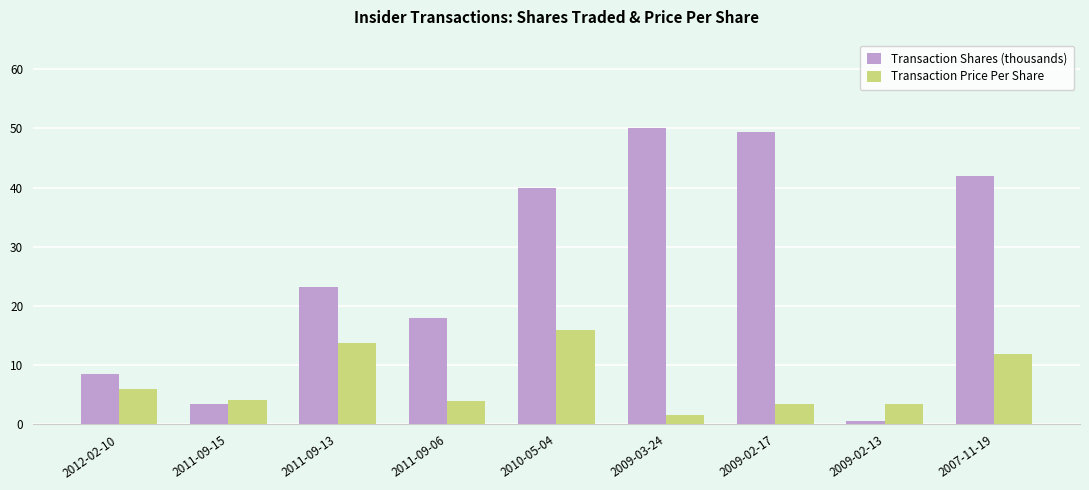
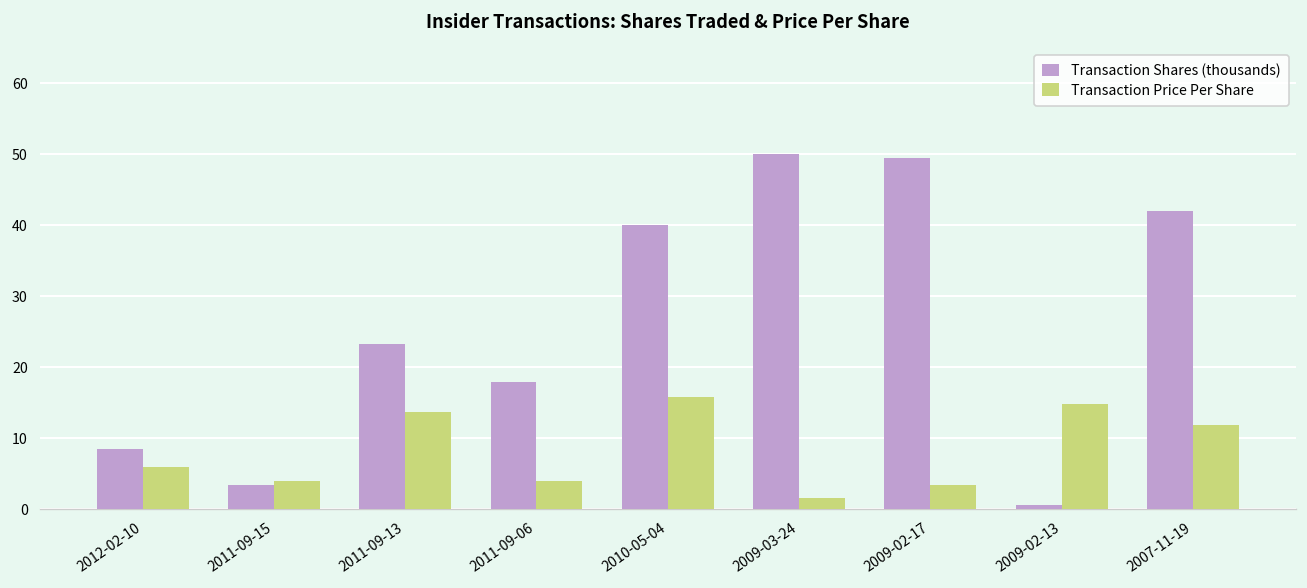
Transaction Price Per Share, 2009-02-13: 4 -> 15
